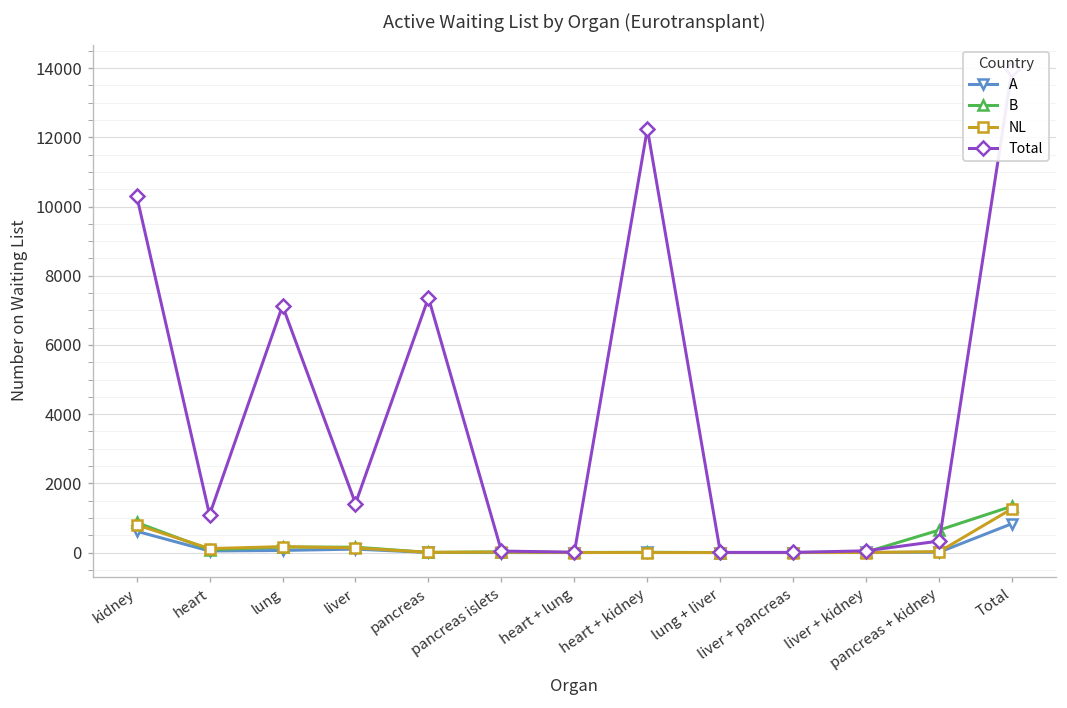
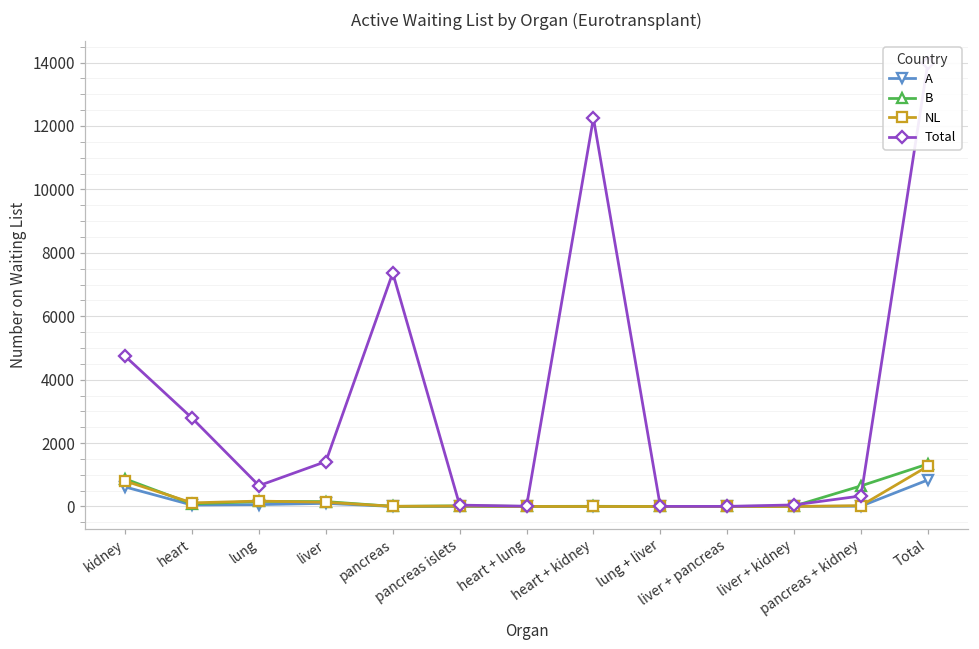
Total, kidney: 10300 -> 4700
Total, heart: 1100 -> 2800
Total, lung: 7100 -> 700
